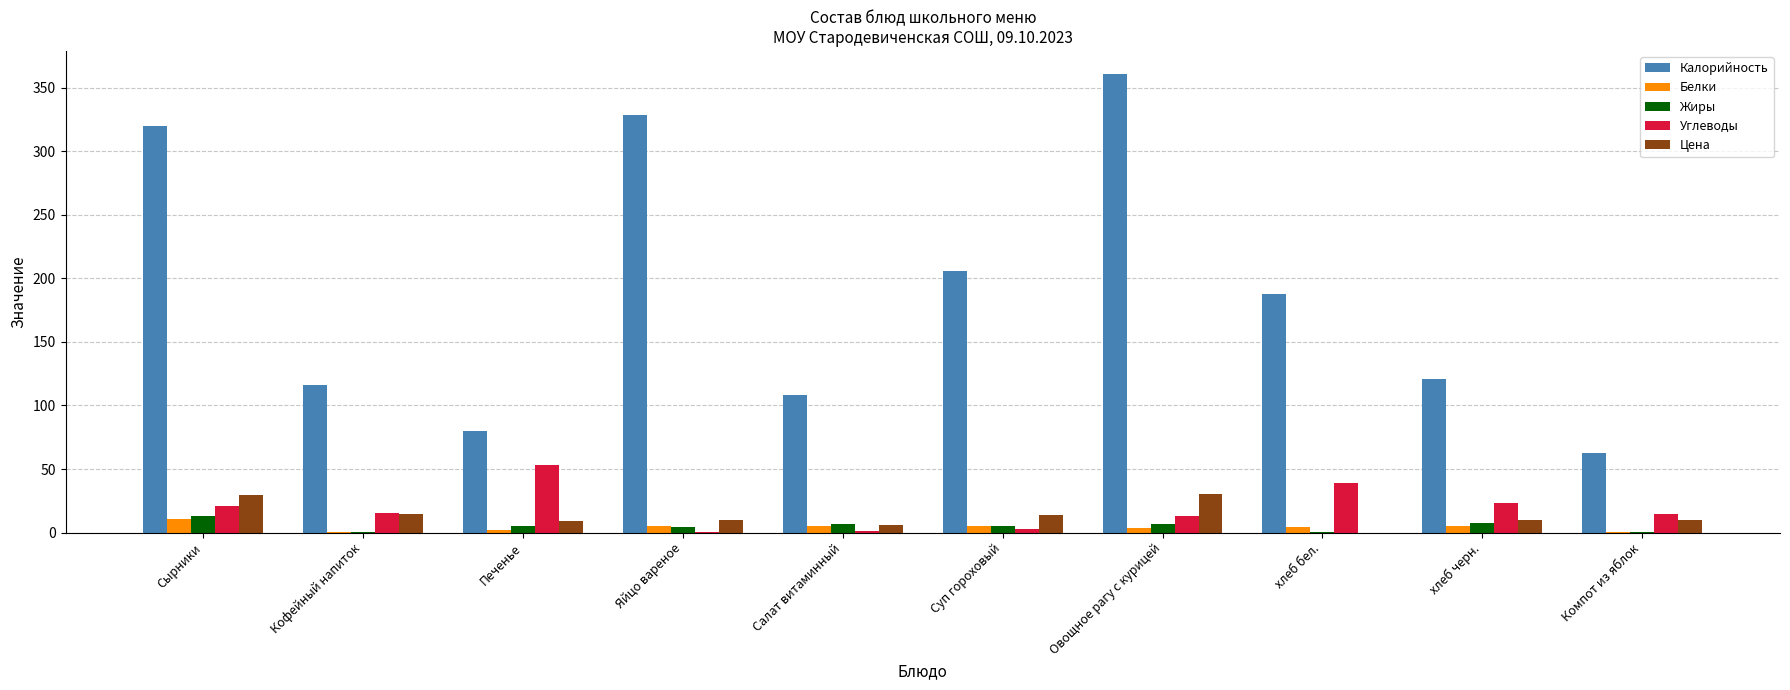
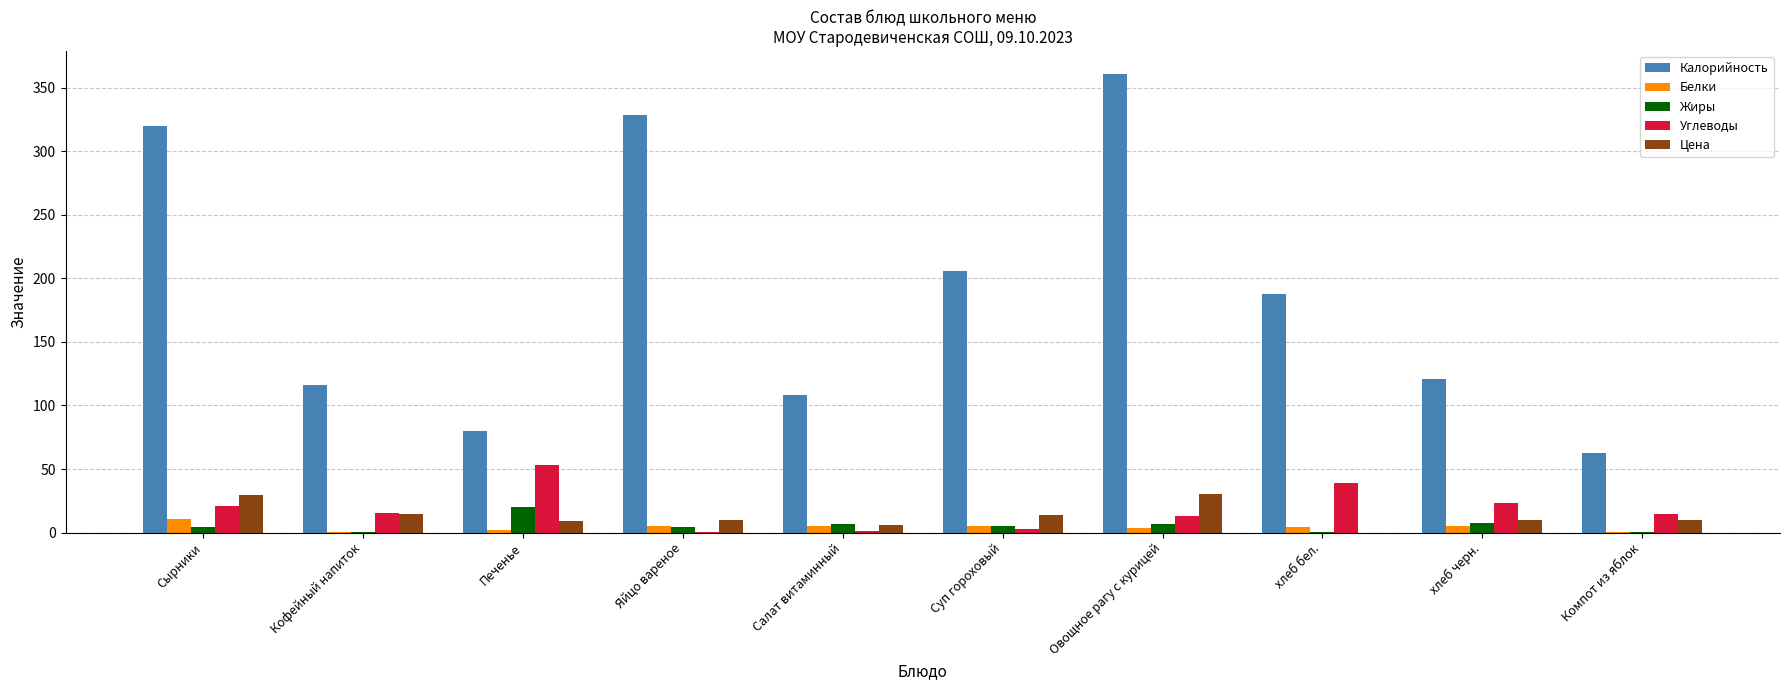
Жиры, Сырники: 13 -> 4
Жиры, Печенье: 5 -> 20
